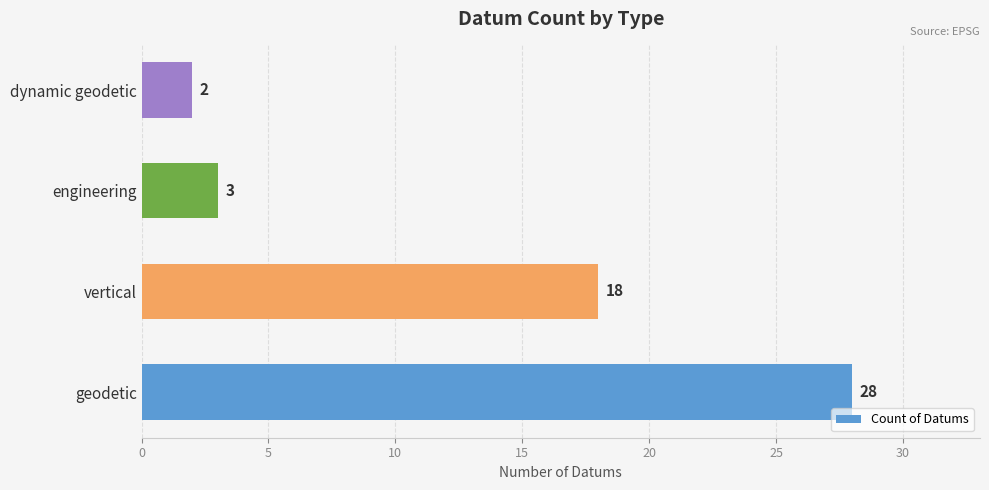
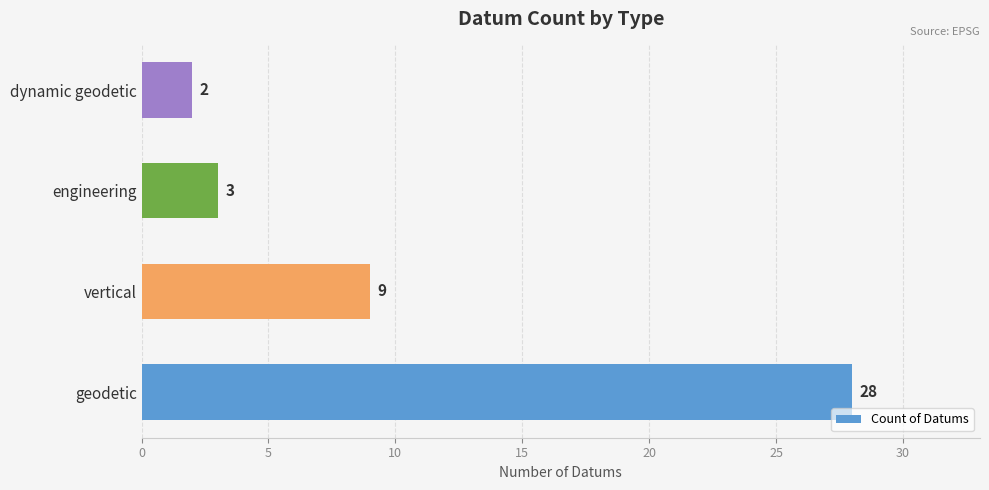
vertical: 18 -> 9
